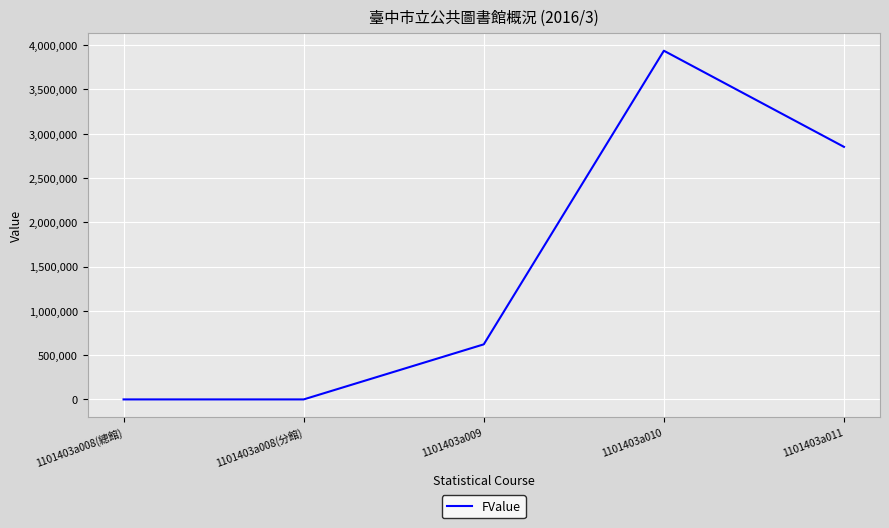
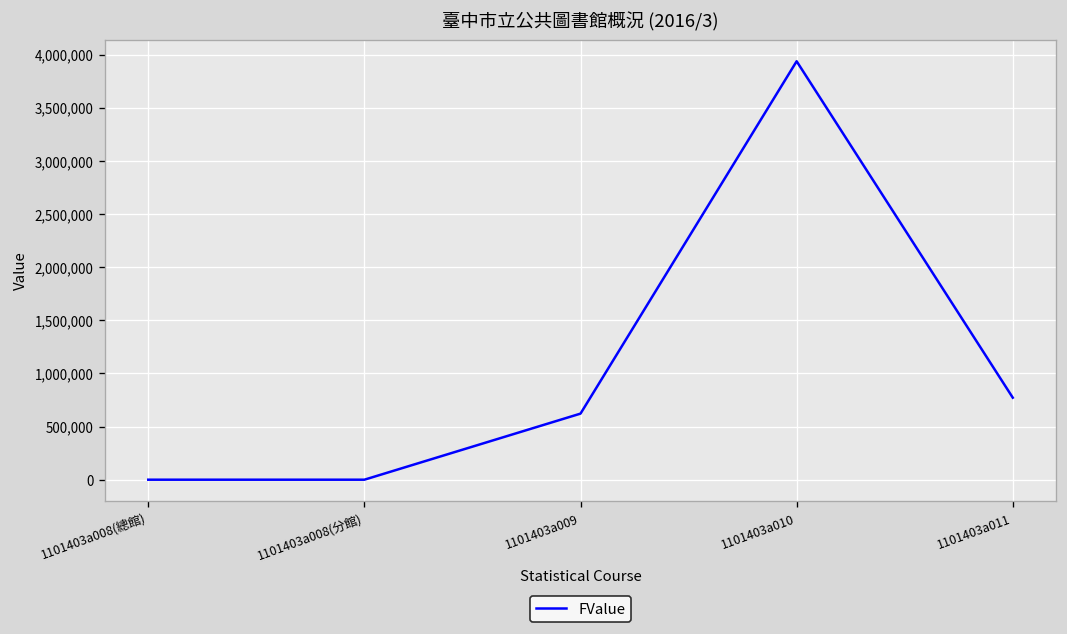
1101403a011: 2,900,000 -> 800,000
